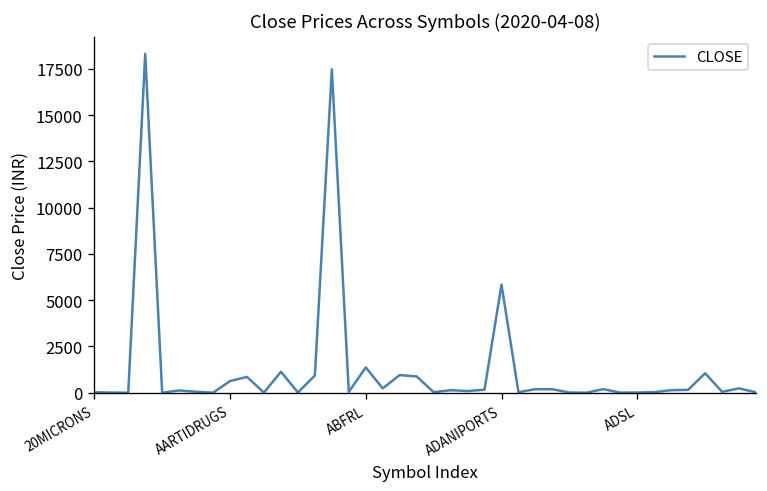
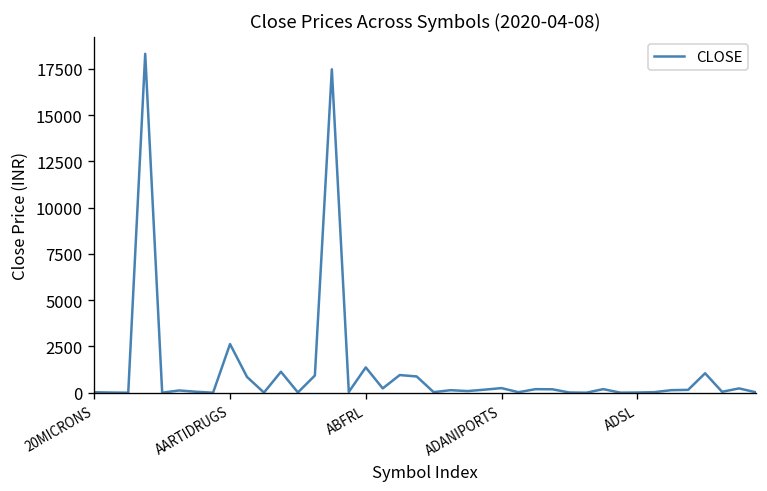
AARTIDRUGS: 600 -> 2600
ADANIPORTS: 5800 -> 300
